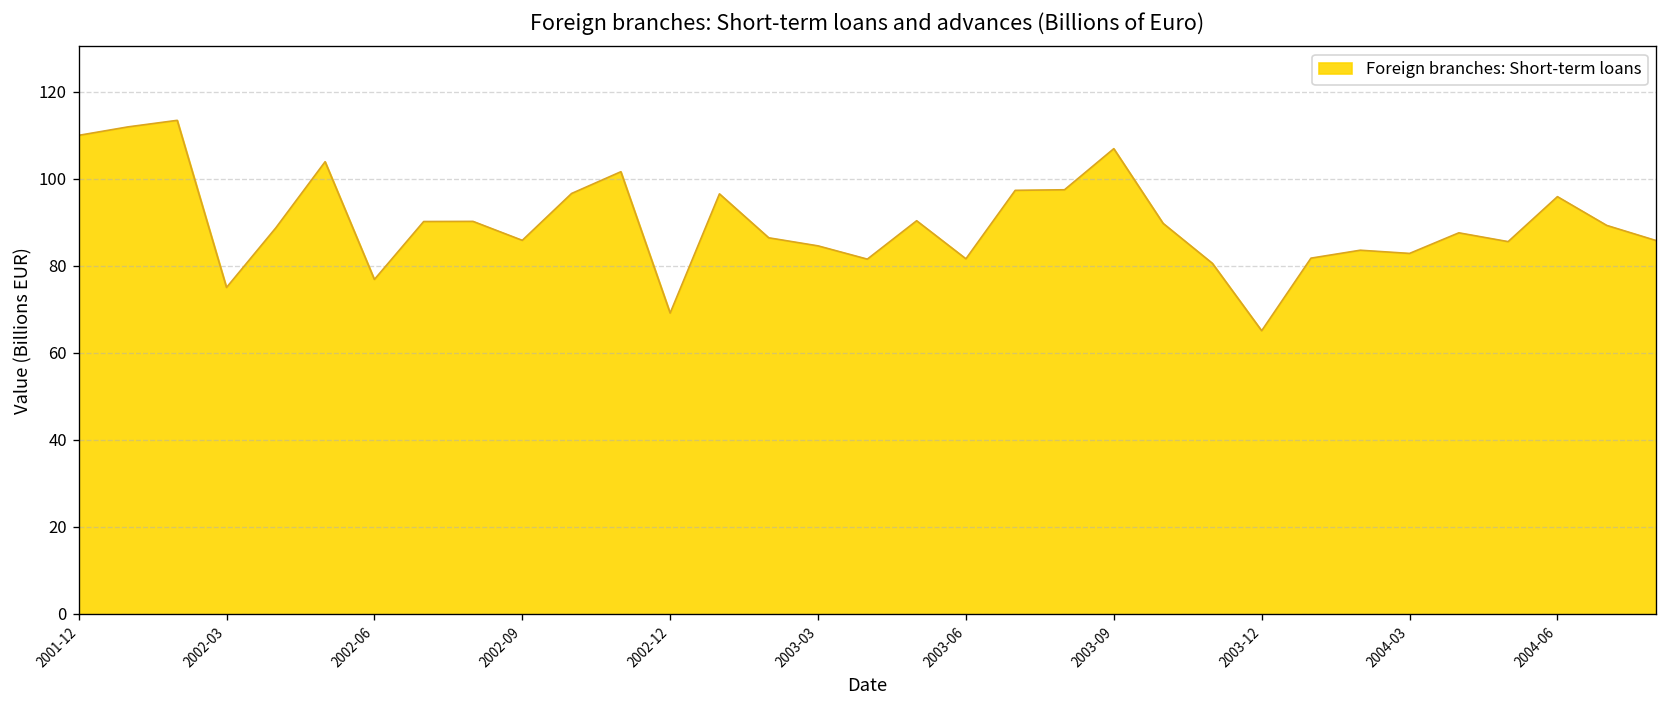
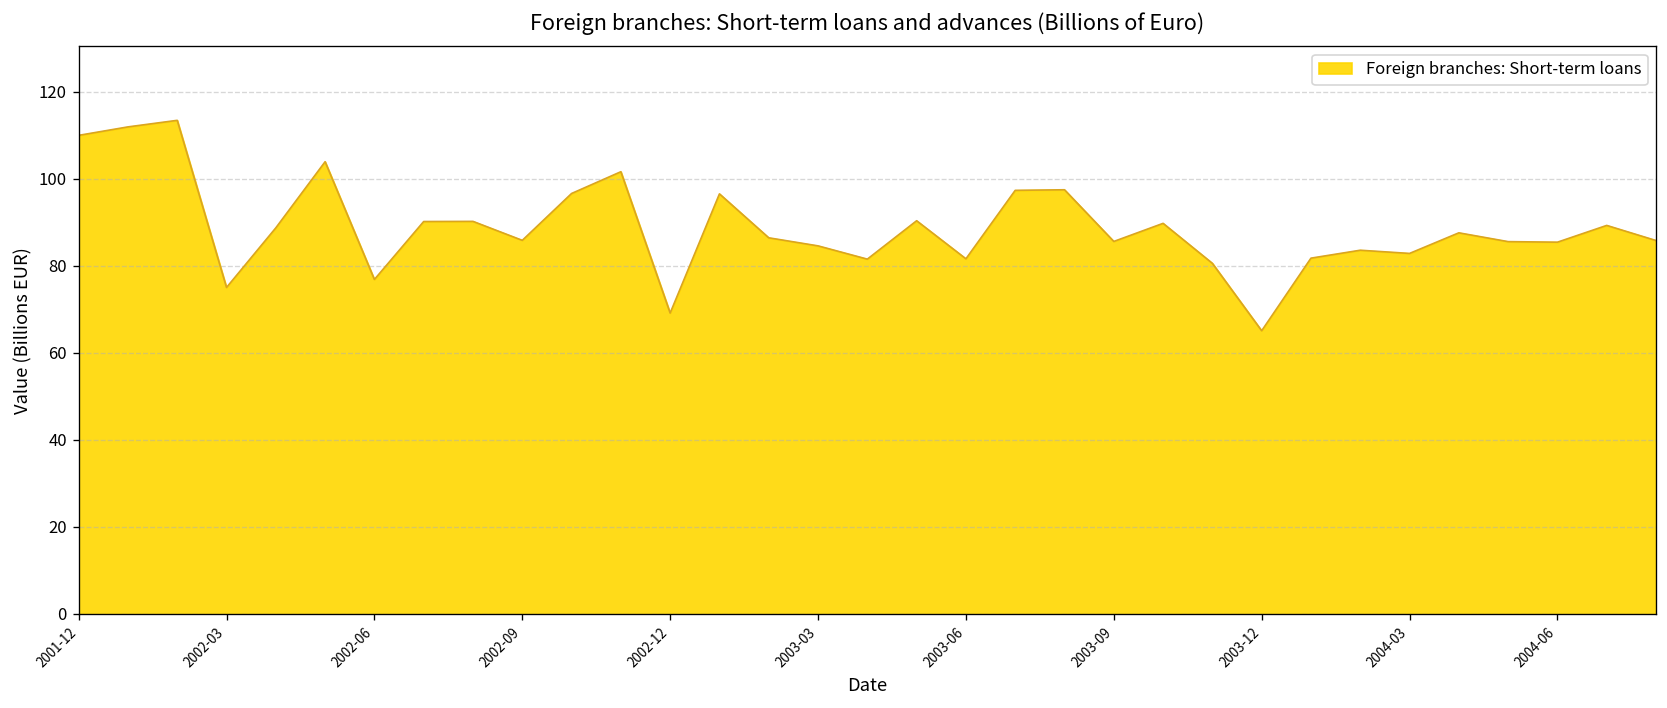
2003-09: 107 -> 86
2004-06: 96 -> 85
